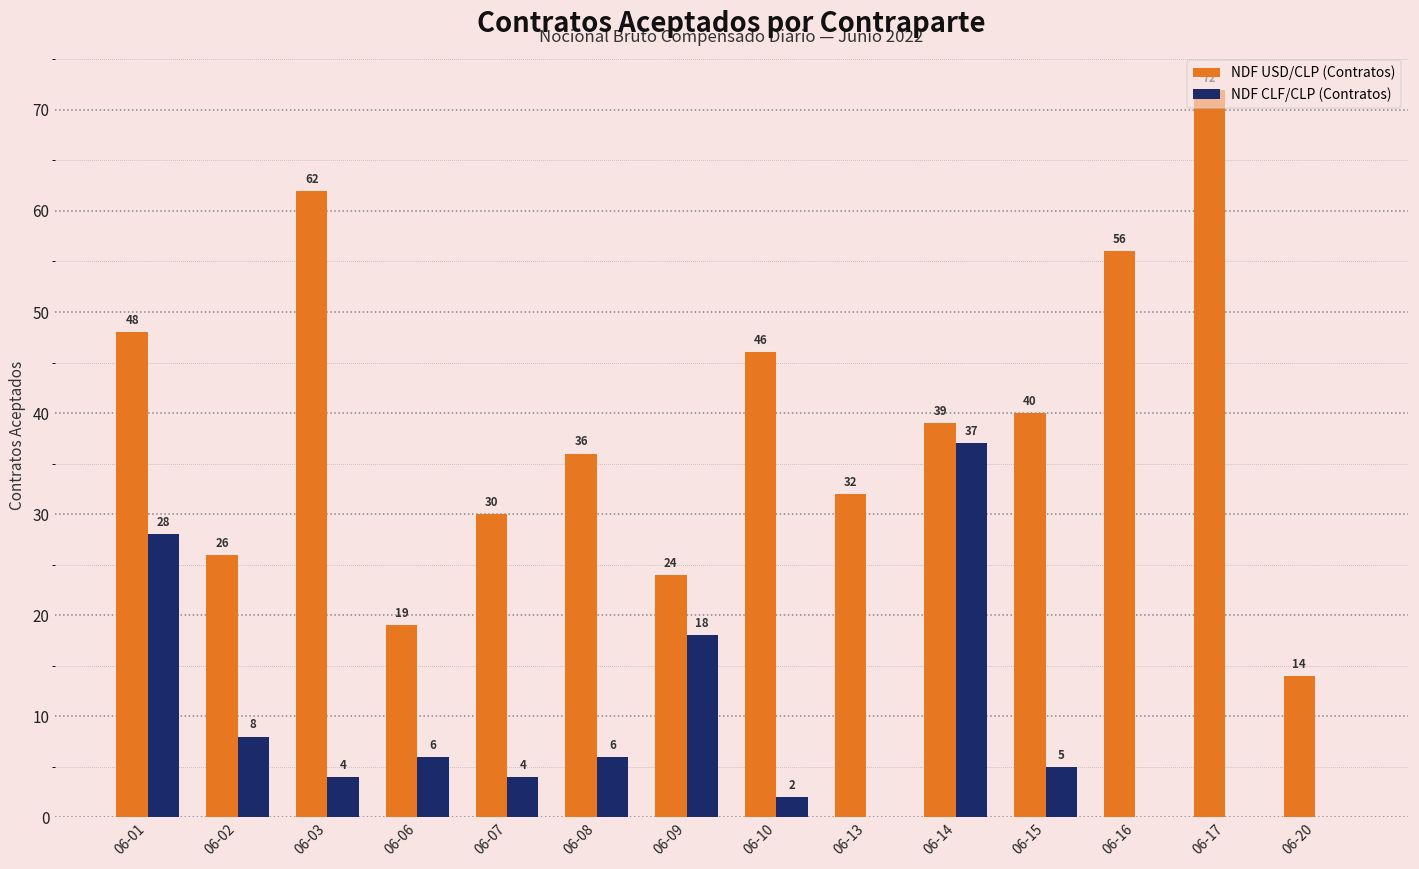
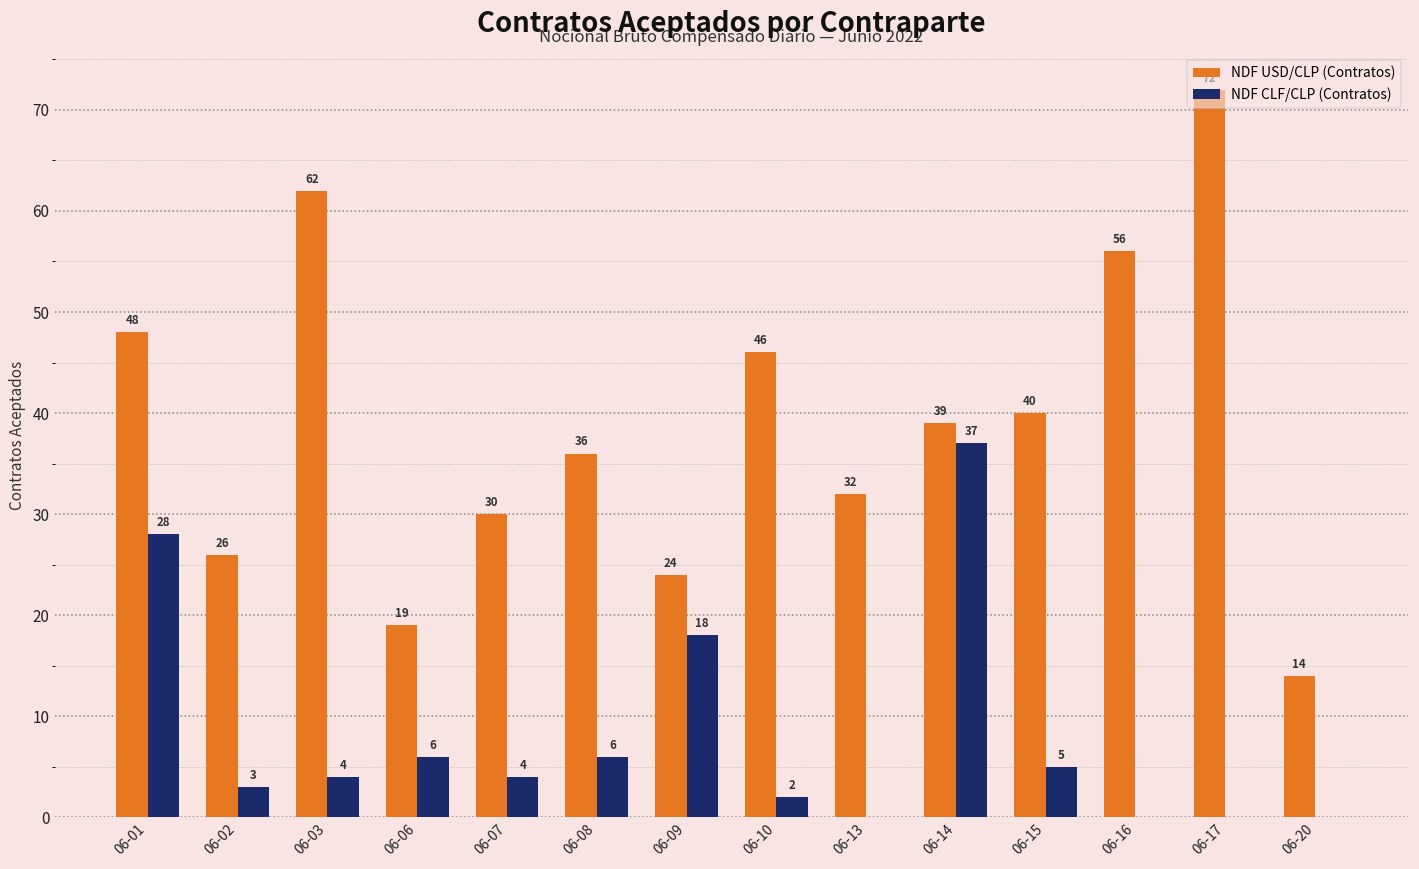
NDF CLF/CLP (Contratos), 06-02: 8 -> 3
